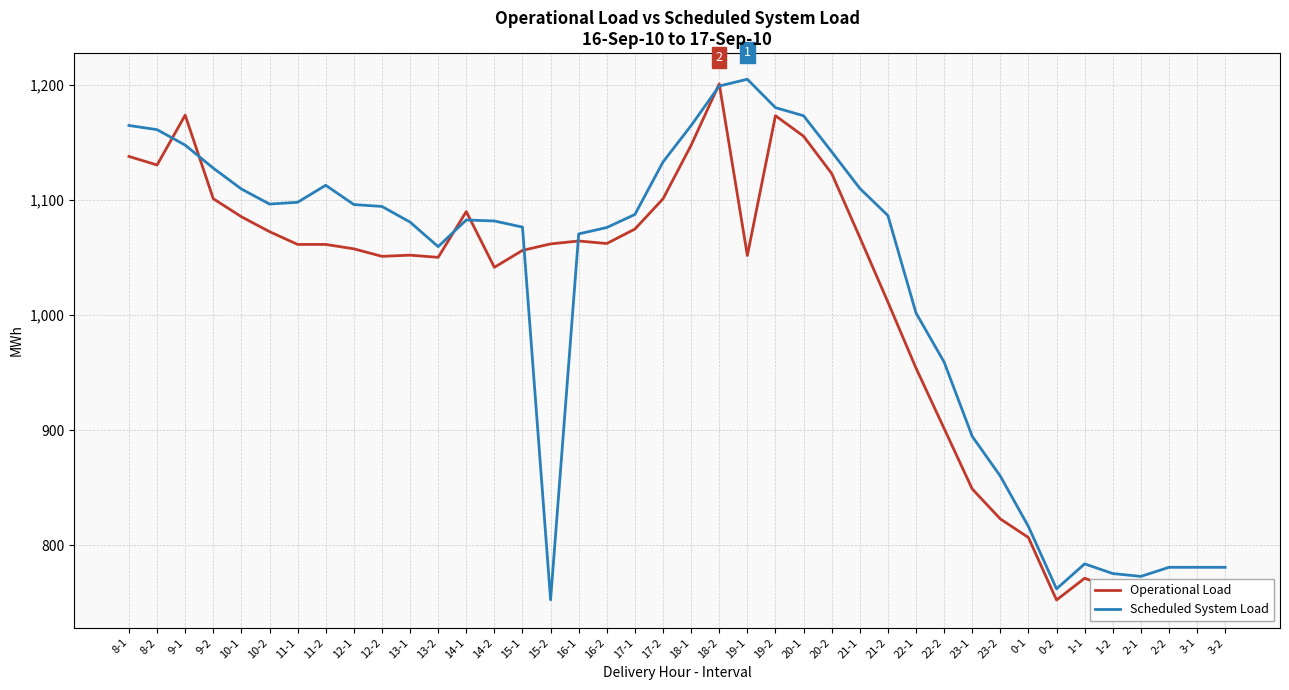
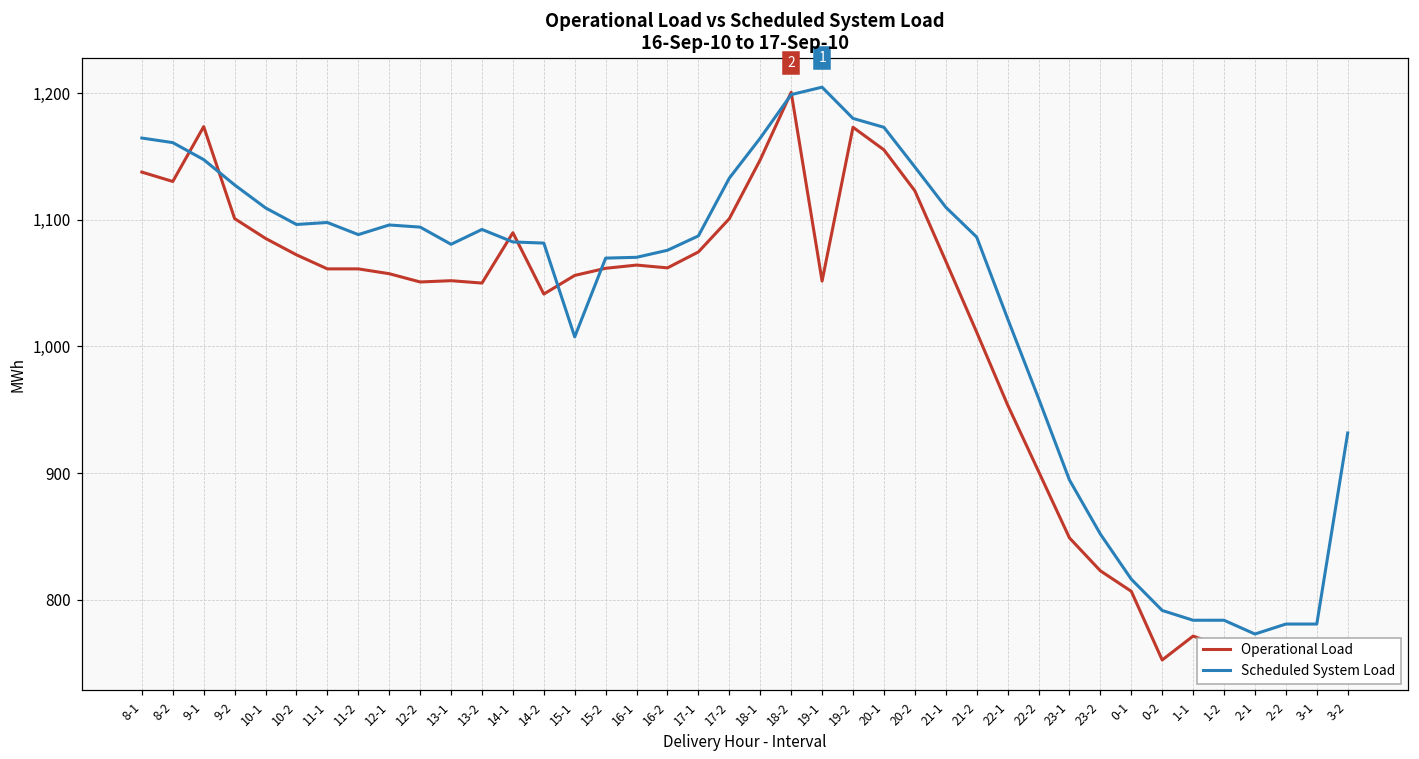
Scheduled System Load, 11-2: 1,113 -> 1,088
Scheduled System Load, 13-2: 1,059 -> 1,092
Scheduled System Load, 15-1: 1,076 -> 1,008
Scheduled System Load, 15-2: 752 -> 1,070
Scheduled System Load, 22-1: 1,002 -> 1,022
Scheduled System Load, 23-2: 860 -> 852
Scheduled System Load, 0-2: 762 -> 791
Scheduled System Load, 1-2: 775 -> 784
Scheduled System Load, 3-2: 781 -> 932
